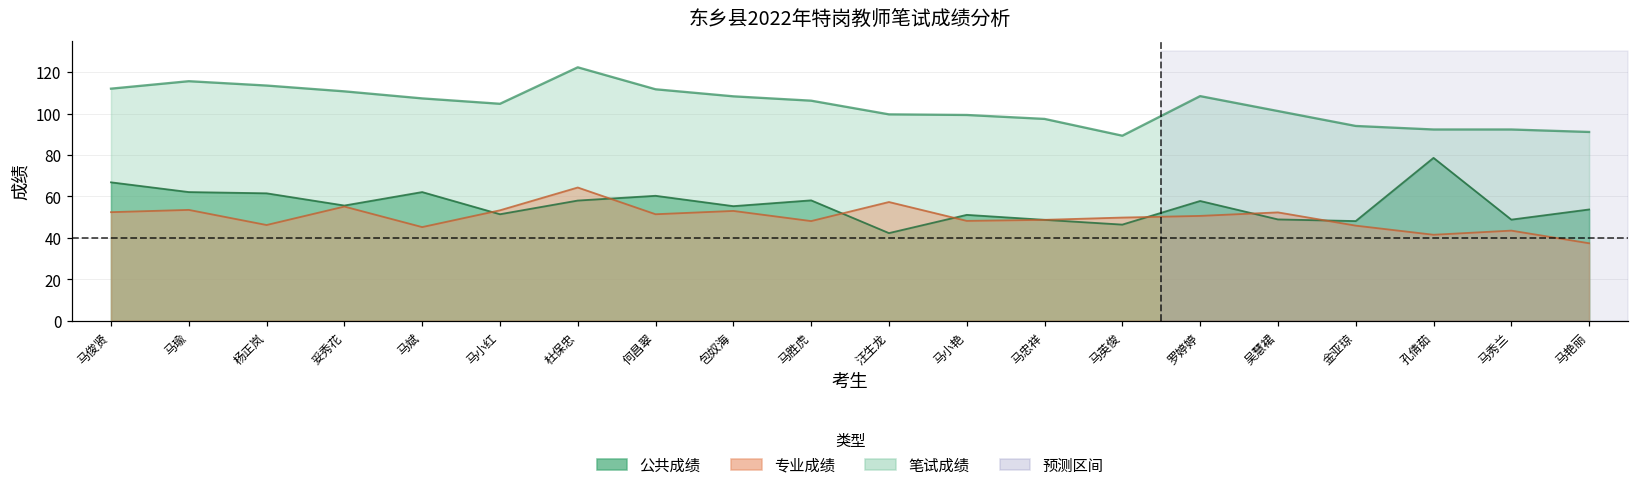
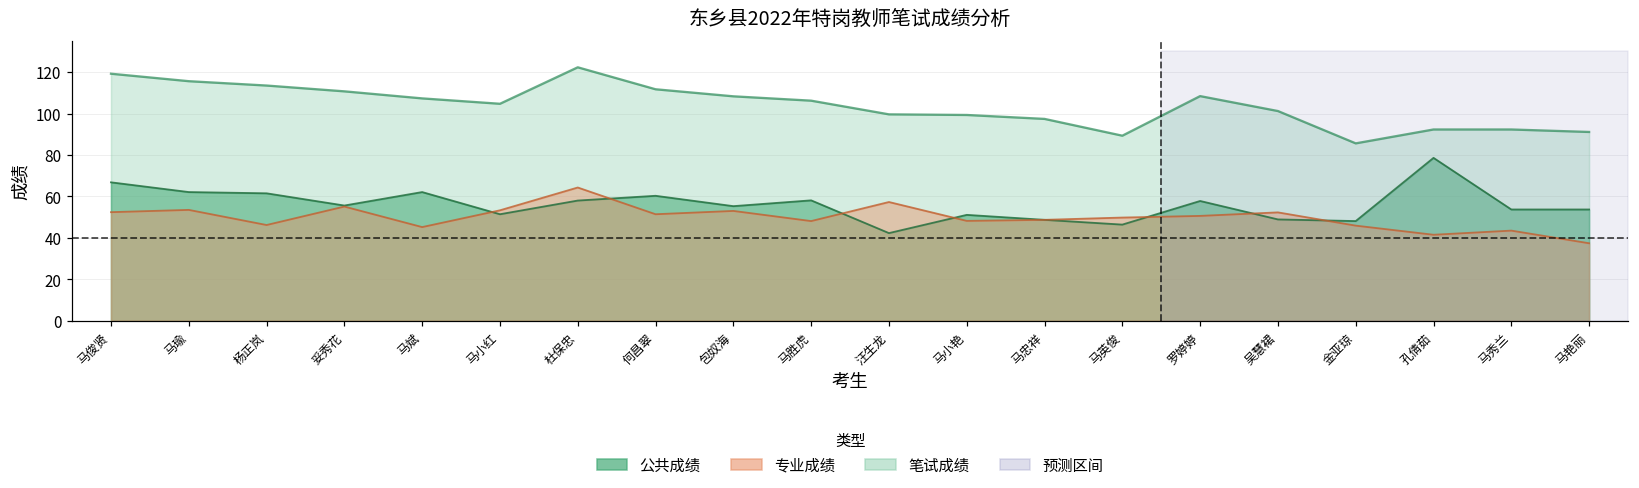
笔试成绩, 马俊贤: 112 -> 119
笔试成绩, 金亚琼: 94 -> 86
公共成绩, 马秀兰: 49 -> 54
